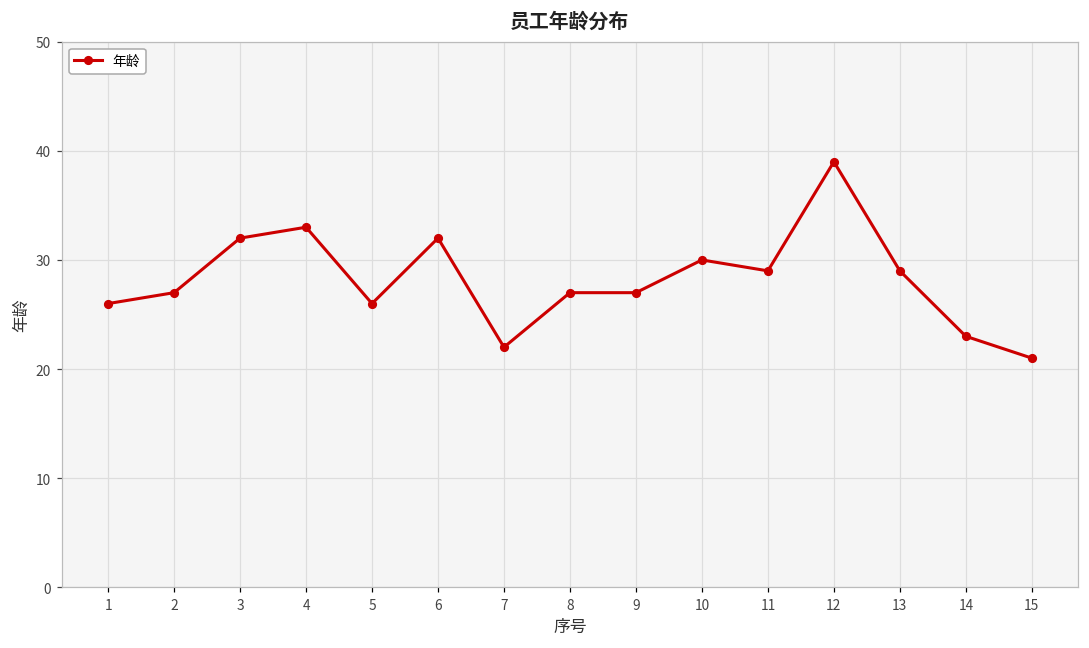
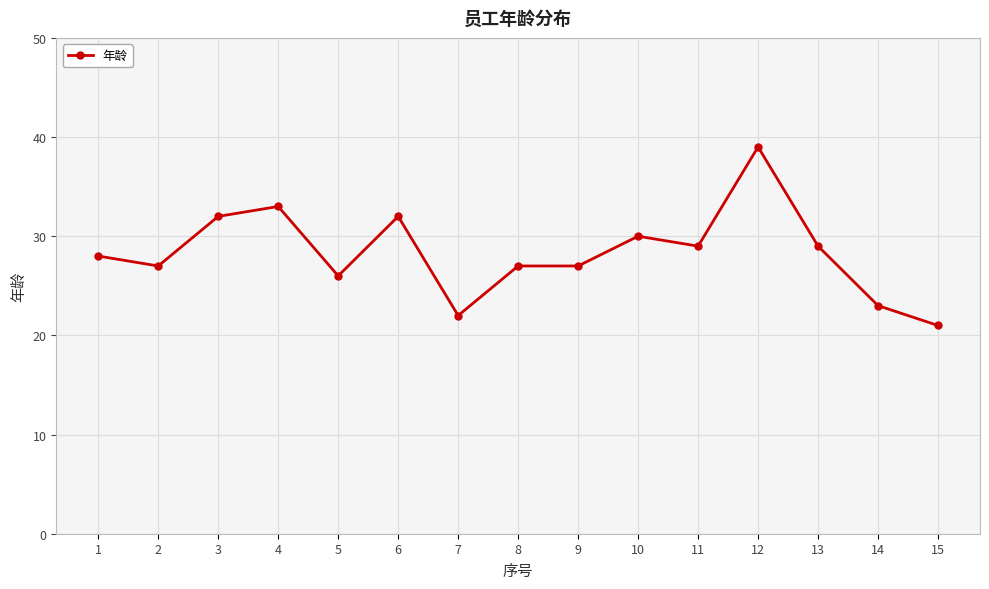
1: 26 -> 28
